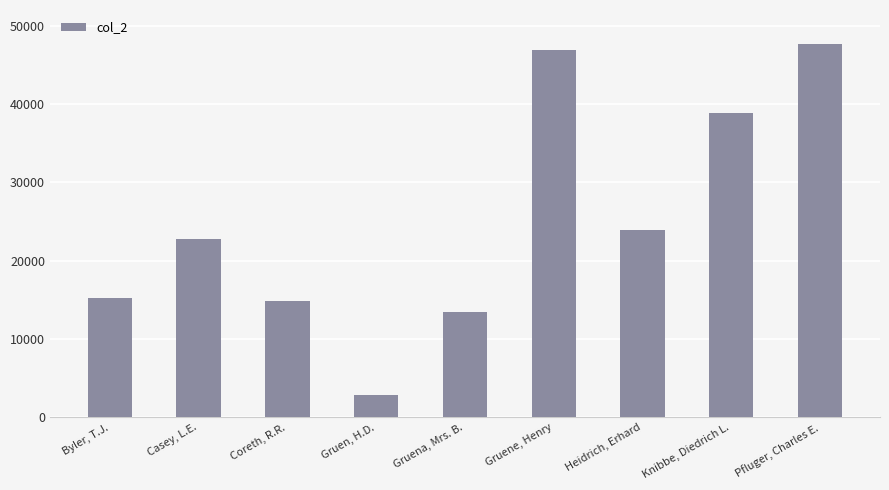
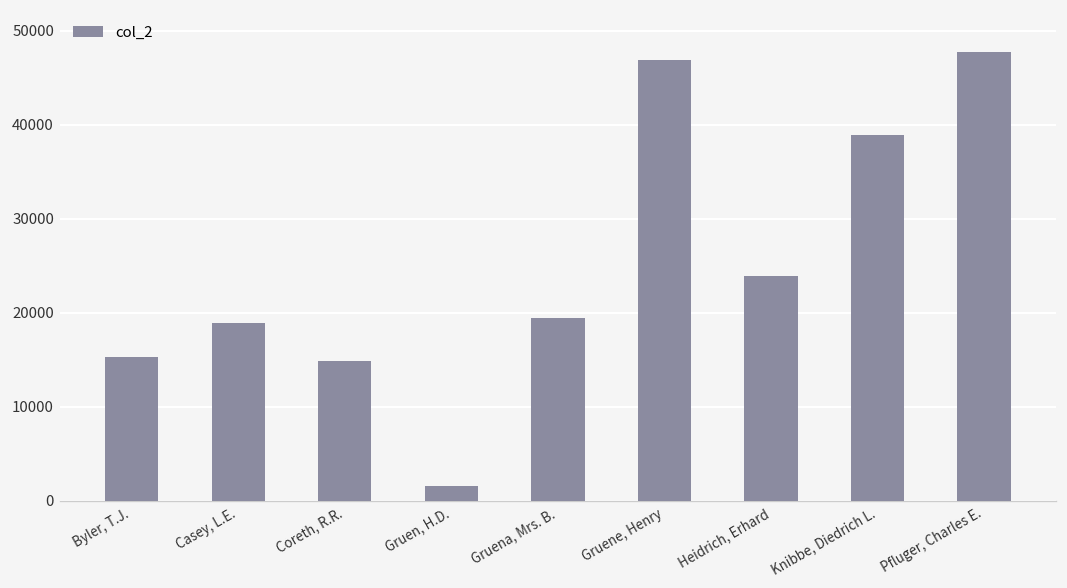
Casey, L.E.: 23000 -> 19000
Gruen, H.D.: 3000 -> 2000
Gruena, Mrs. B.: 13000 -> 19000
